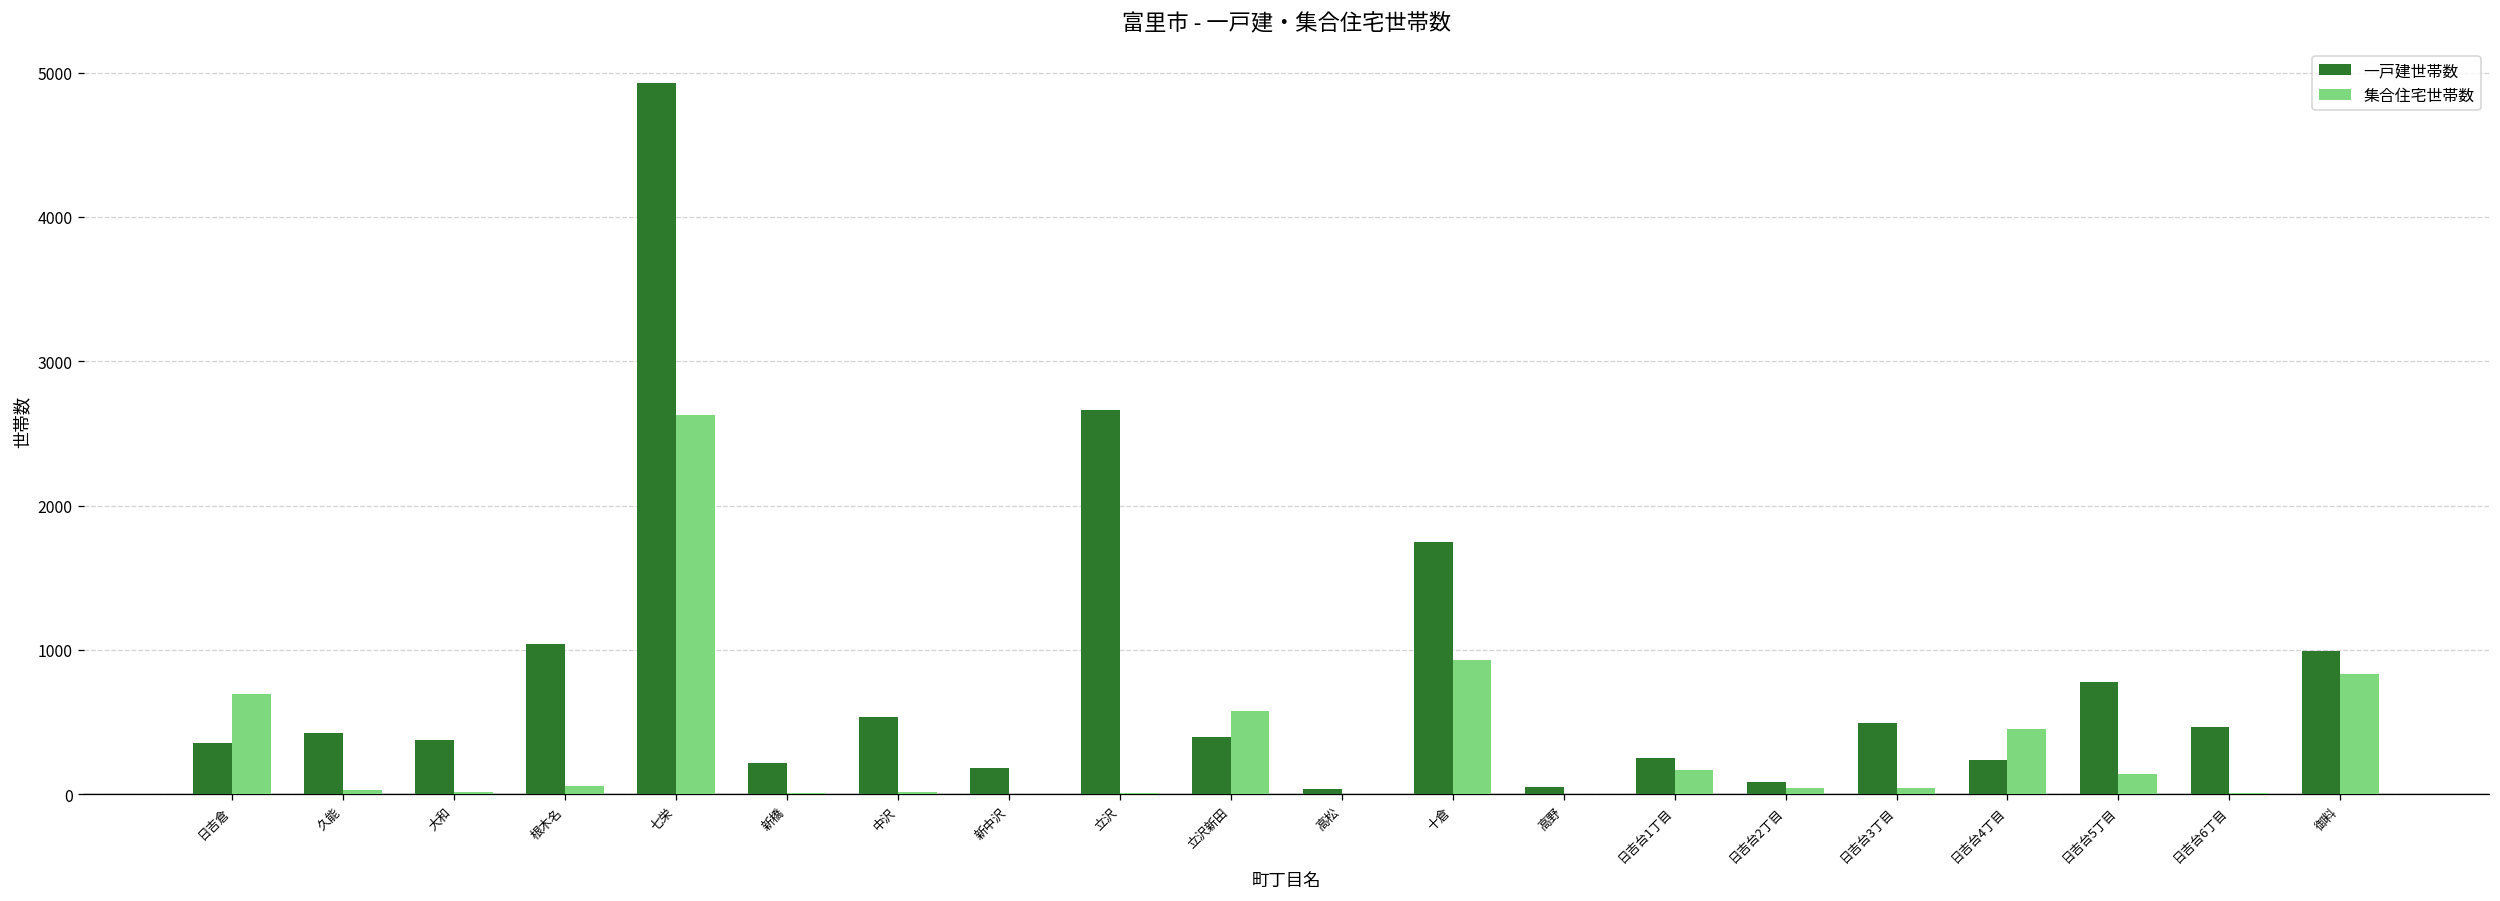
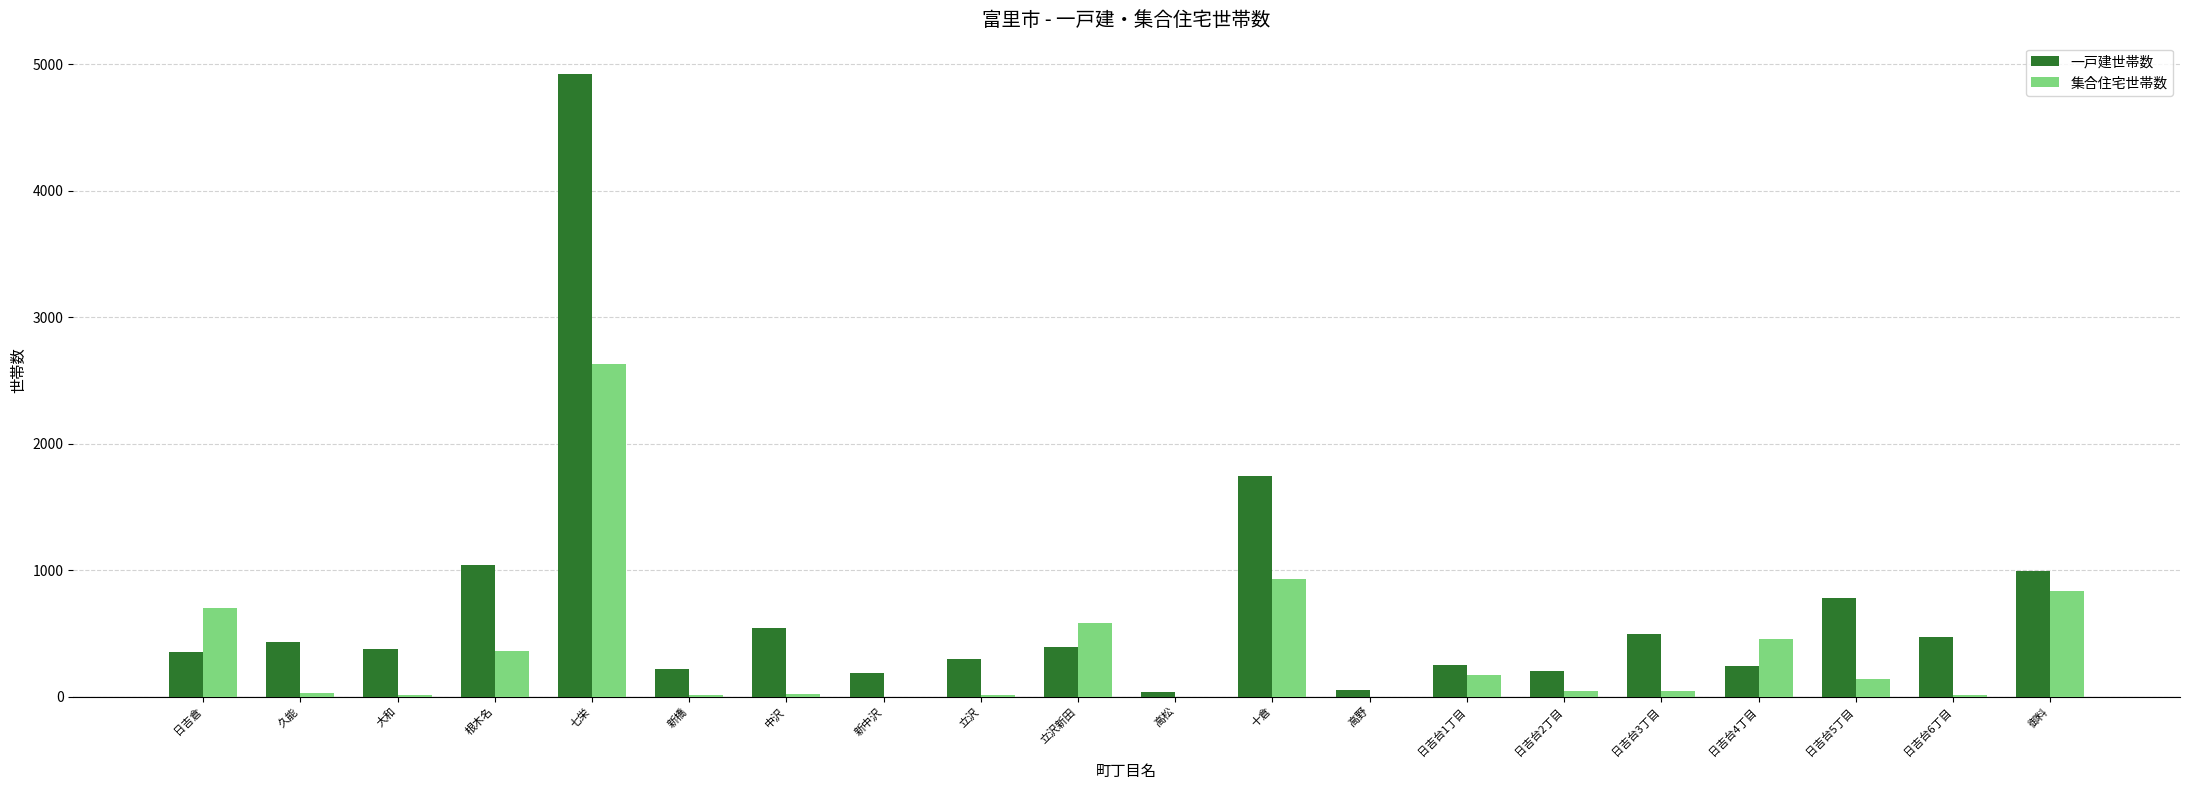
集合住宅世帯数, 根木名: 60 -> 360
一戸建世帯数, 立沢: 2660 -> 300
一戸建世帯数, 日吉台2丁目: 80 -> 200
